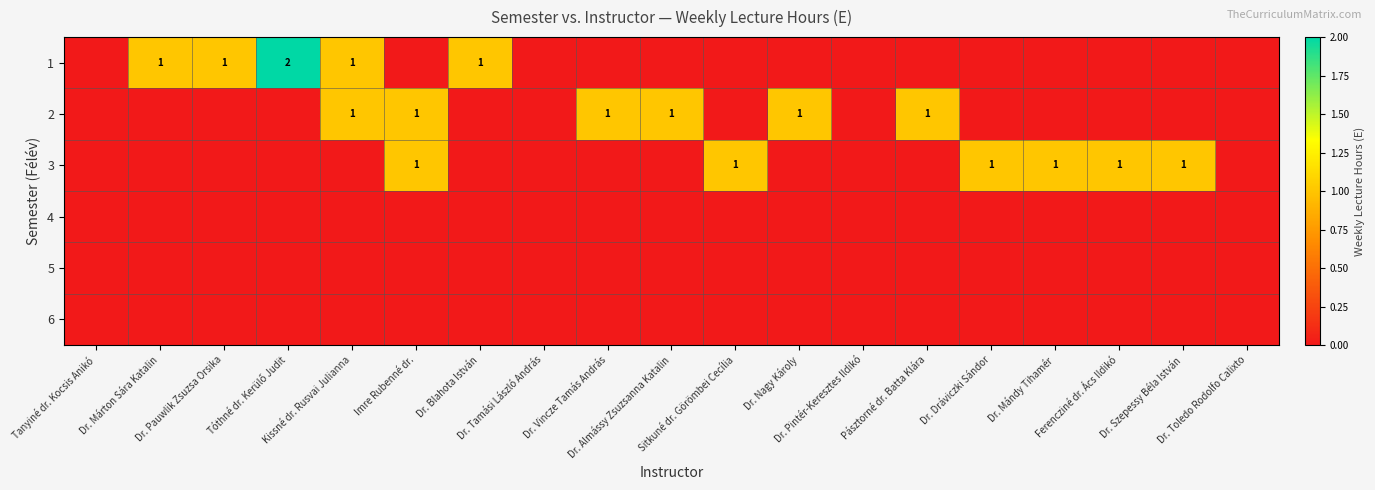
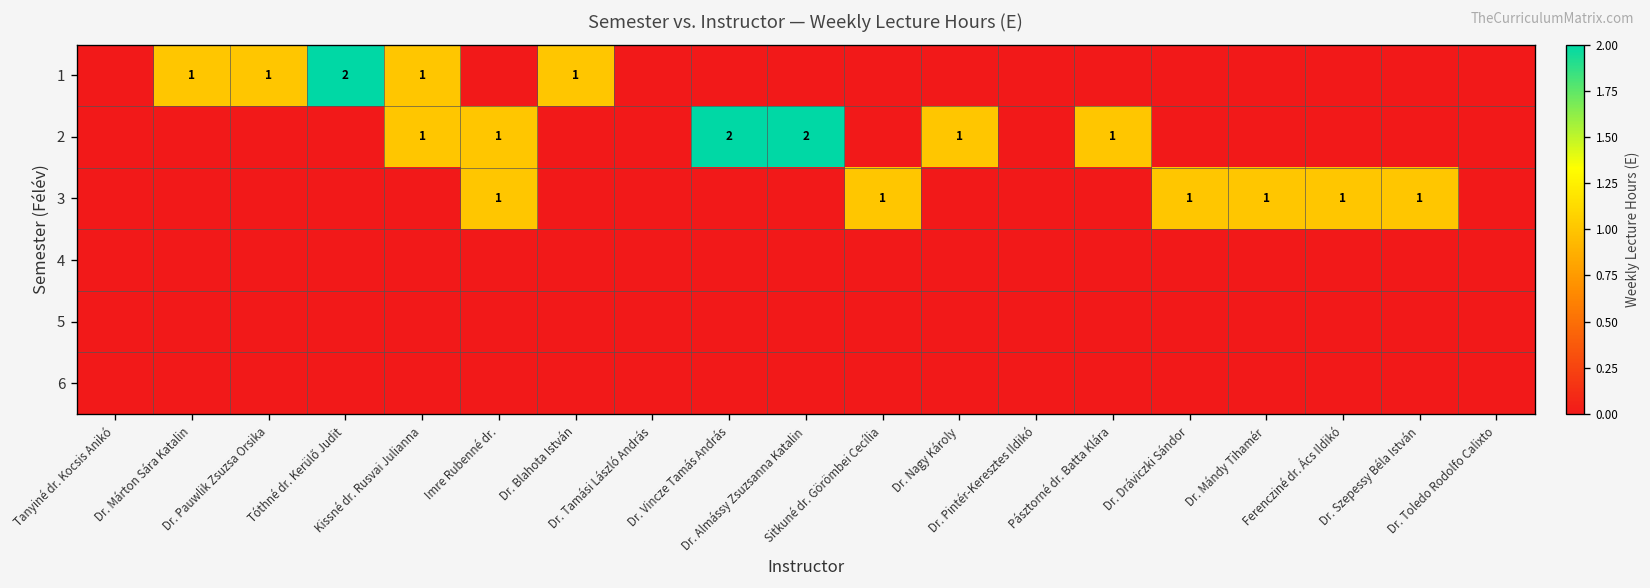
2, Dr. Vincze Tamás András: 1 -> 2
2, Dr. Almássy Zsuzsanna Katalin: 1 -> 2
